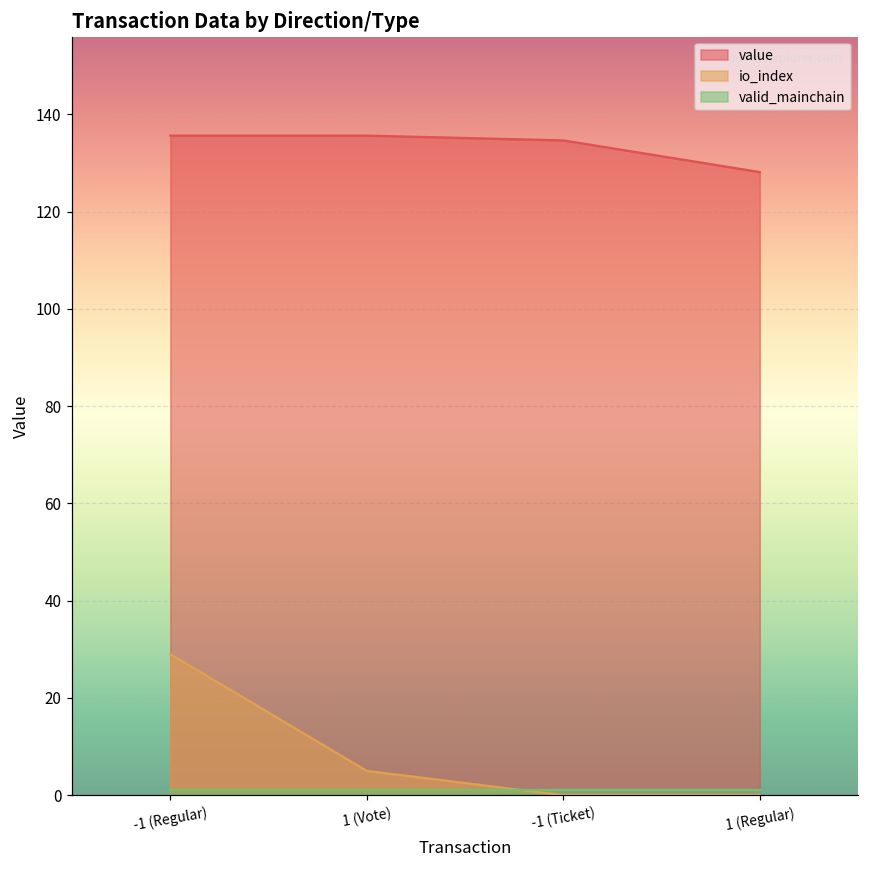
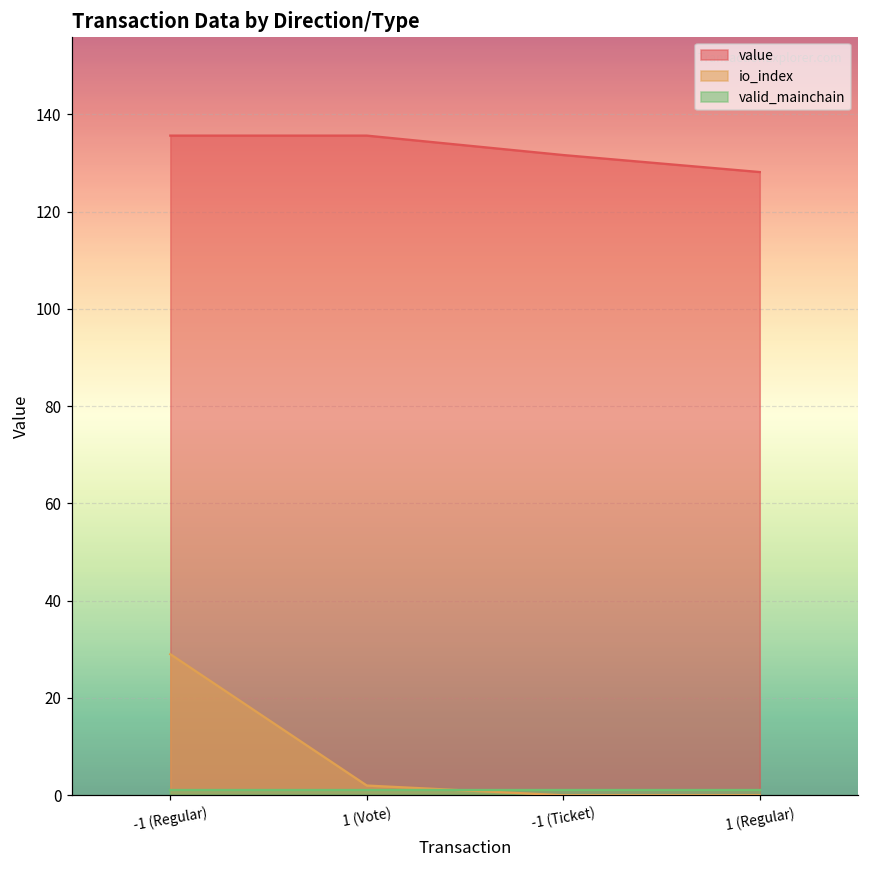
io_index, 1 (Vote): 5 -> 2
value, -1 (Ticket): 135 -> 132
